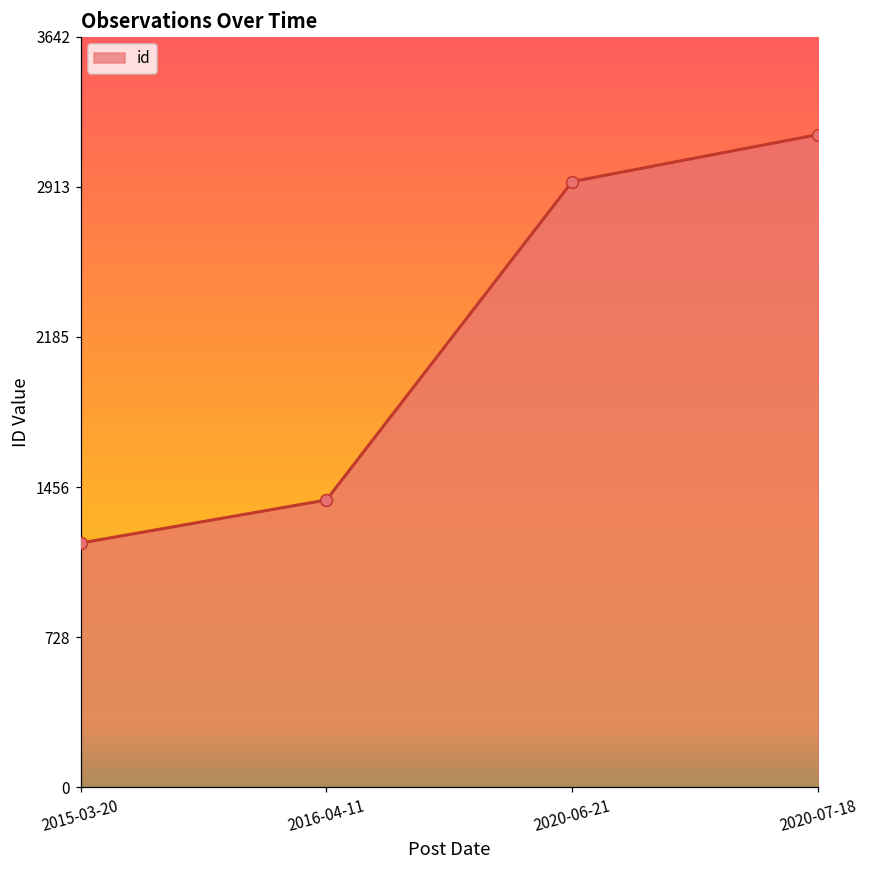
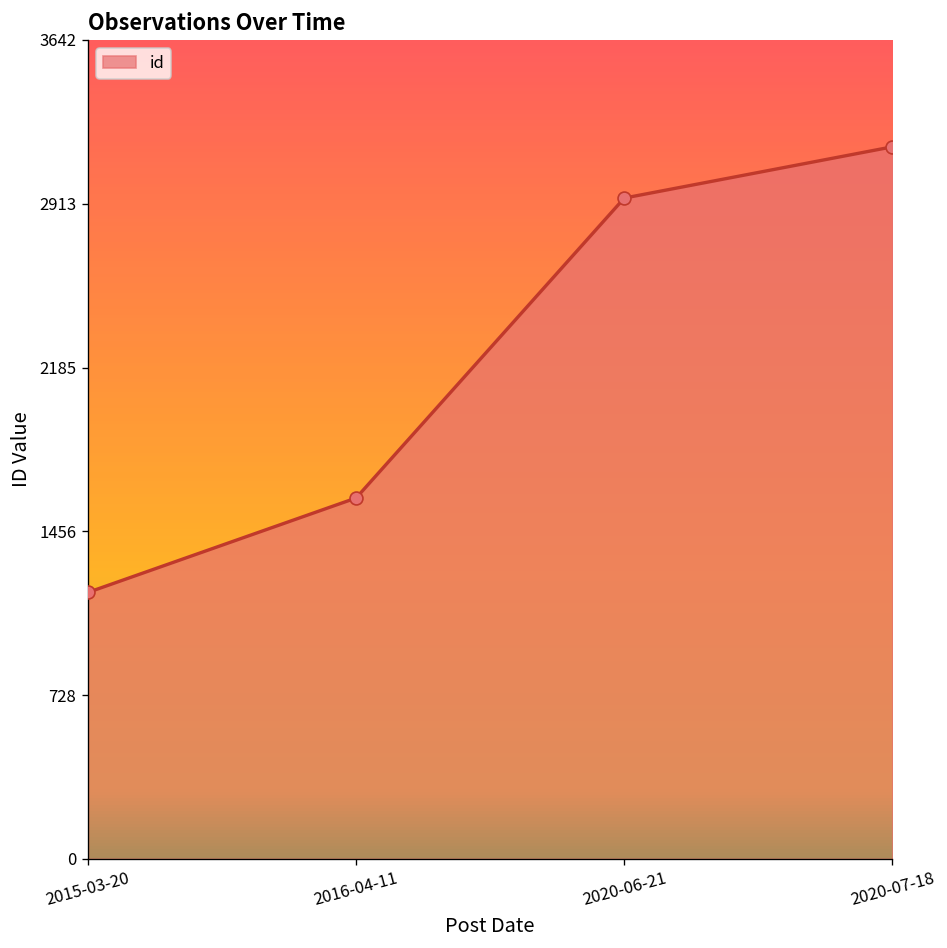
2016-04-11: 1390 -> 1610
